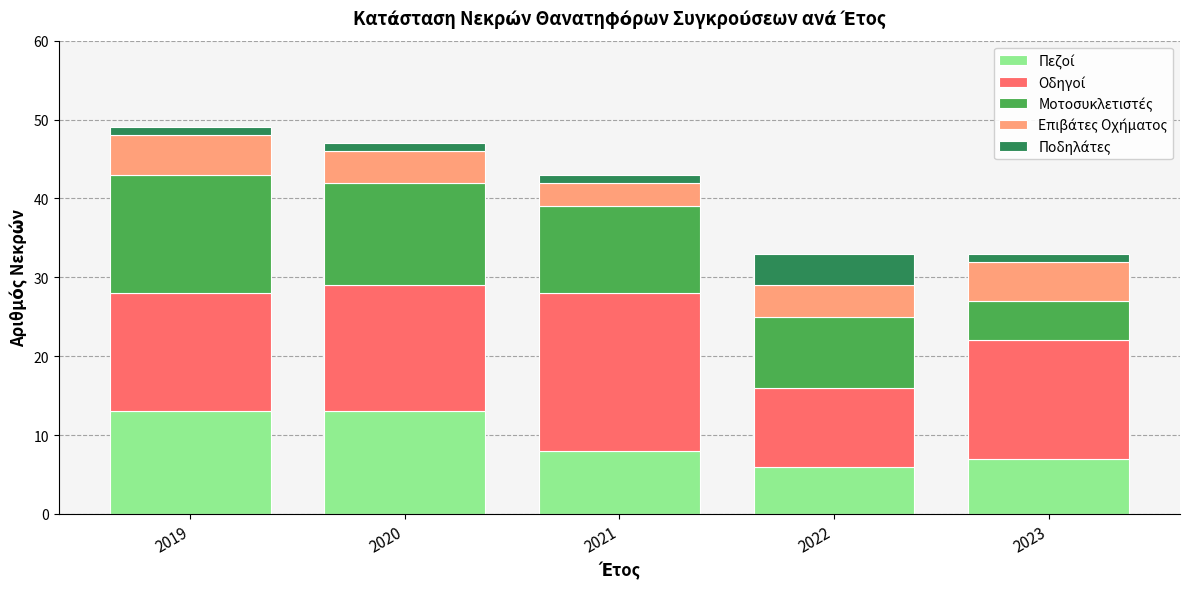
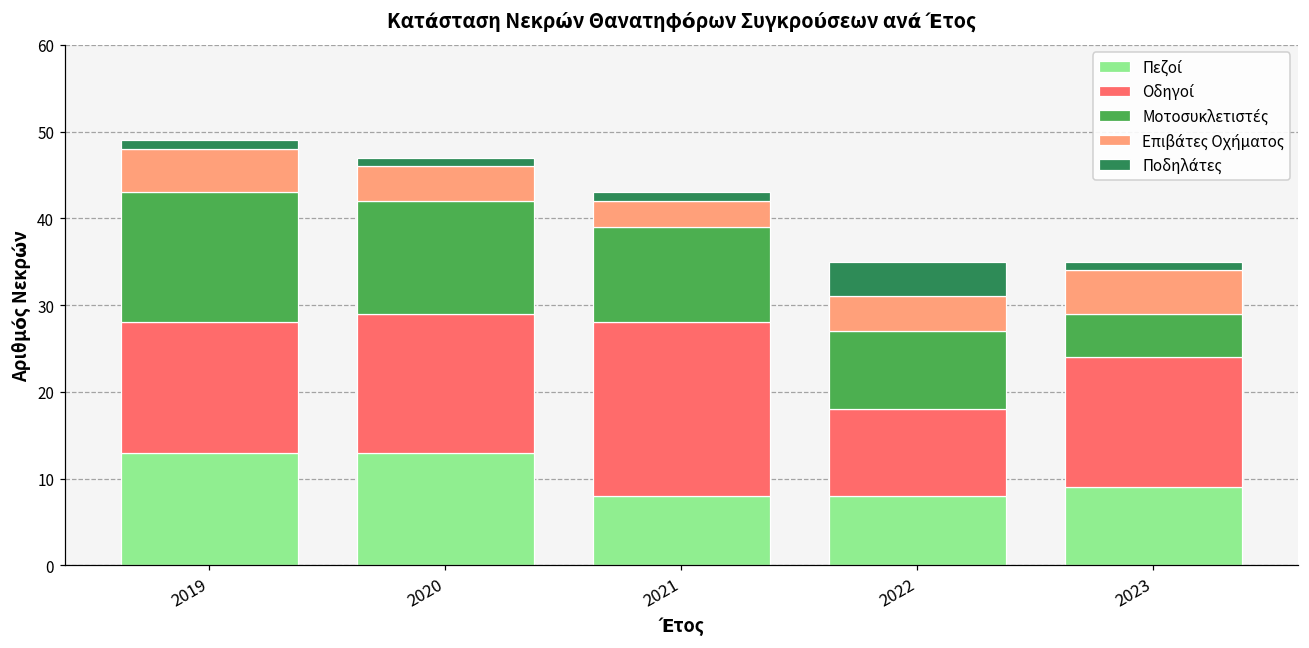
Πεζοί, 2022: 6 -> 8
Πεζοί, 2023: 7 -> 9
